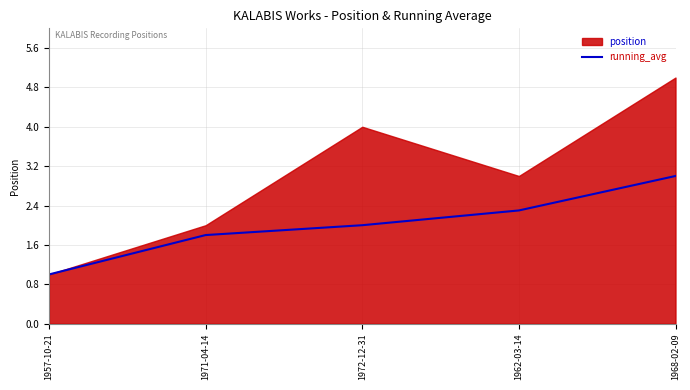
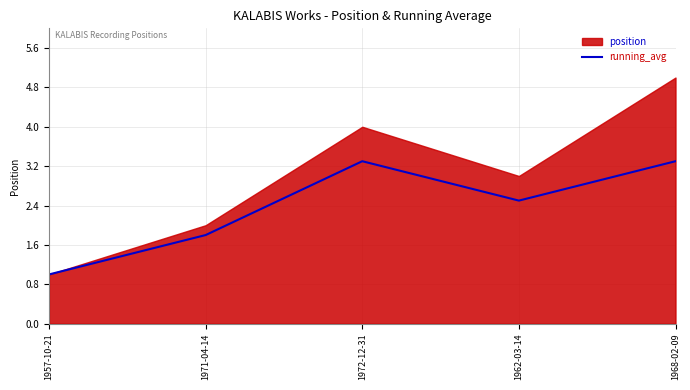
running_avg, 1972-12-31: 2.0 -> 3.3
running_avg, 1962-03-14: 2.3 -> 2.5
running_avg, 1968-02-09: 3.0 -> 3.3
